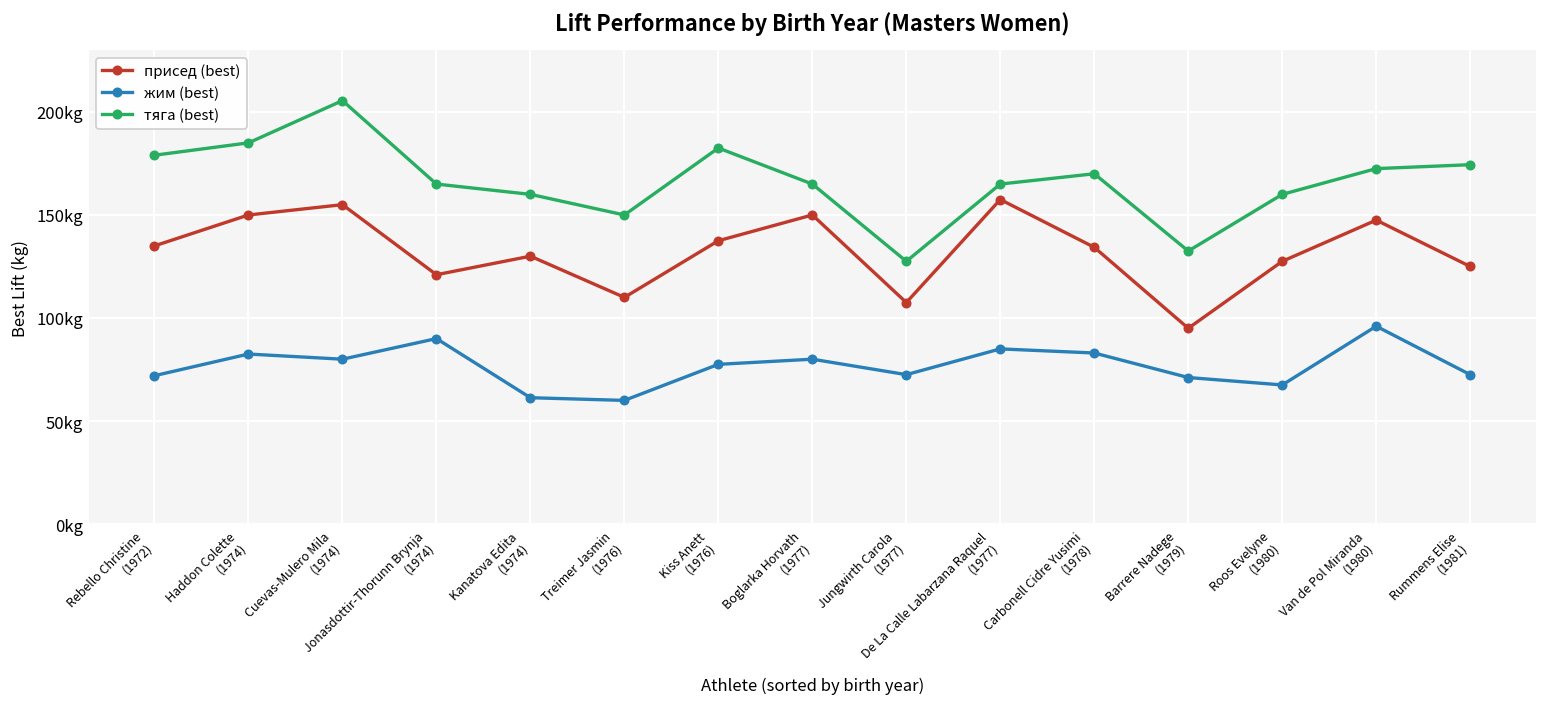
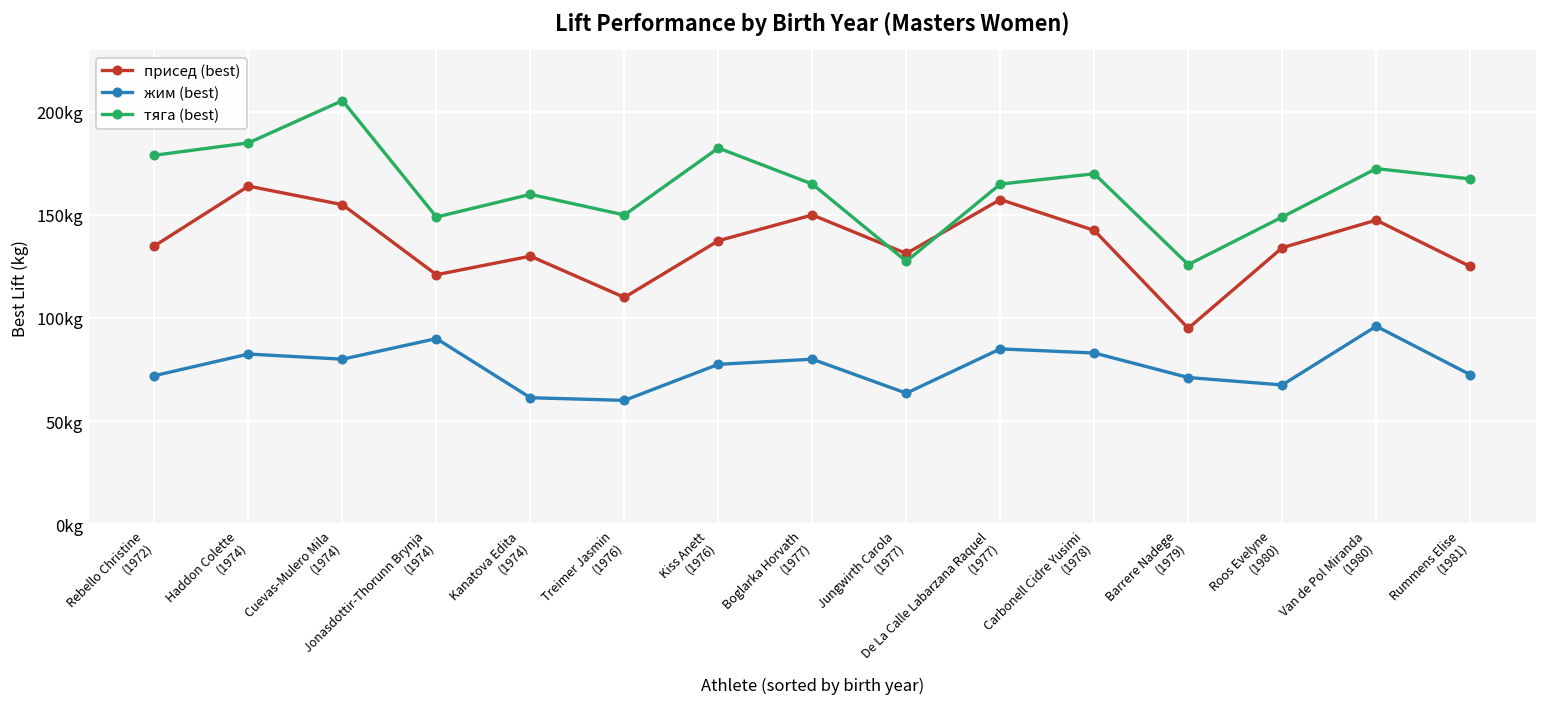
присед (best), Haddon Colette (1974): 150kg -> 164kg
тяга (best), Jonasdottir-Thorunn Brynja (1974): 165kg -> 149kg
присед (best), Jungwirth Carola (1977): 108kg -> 131kg
жим (best), Jungwirth Carola (1977): 73kg -> 64kg
присед (best), Carbonell Cidre Yusimi (1978): 134kg -> 143kg
тяга (best), Barrere Nadege (1979): 133kg -> 126kg
присед (best), Roos Evelyne (1980): 128kg -> 134kg
тяга (best), Roos Evelyne (1980): 160kg -> 149kg
тяга (best), Rummens Elise (1981): 174kg -> 168kg
